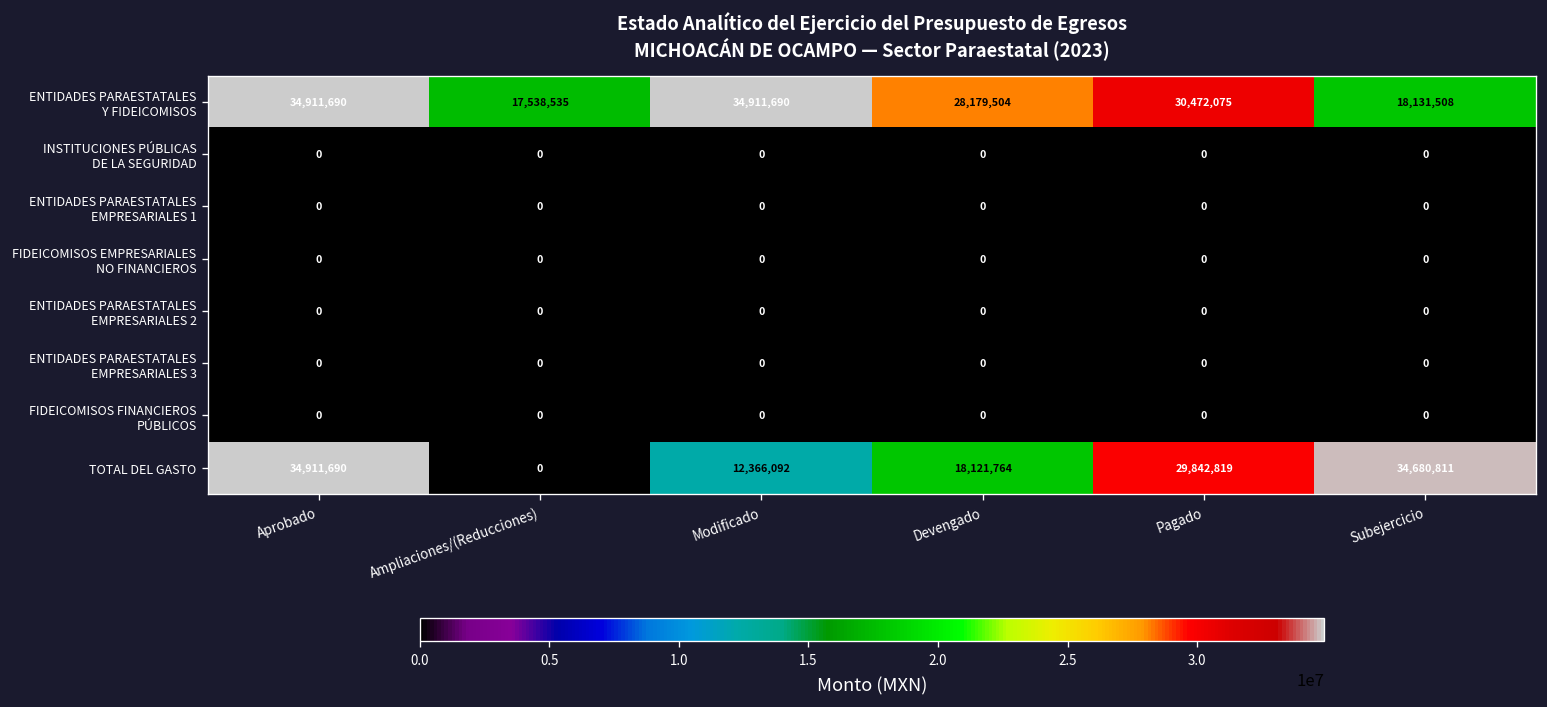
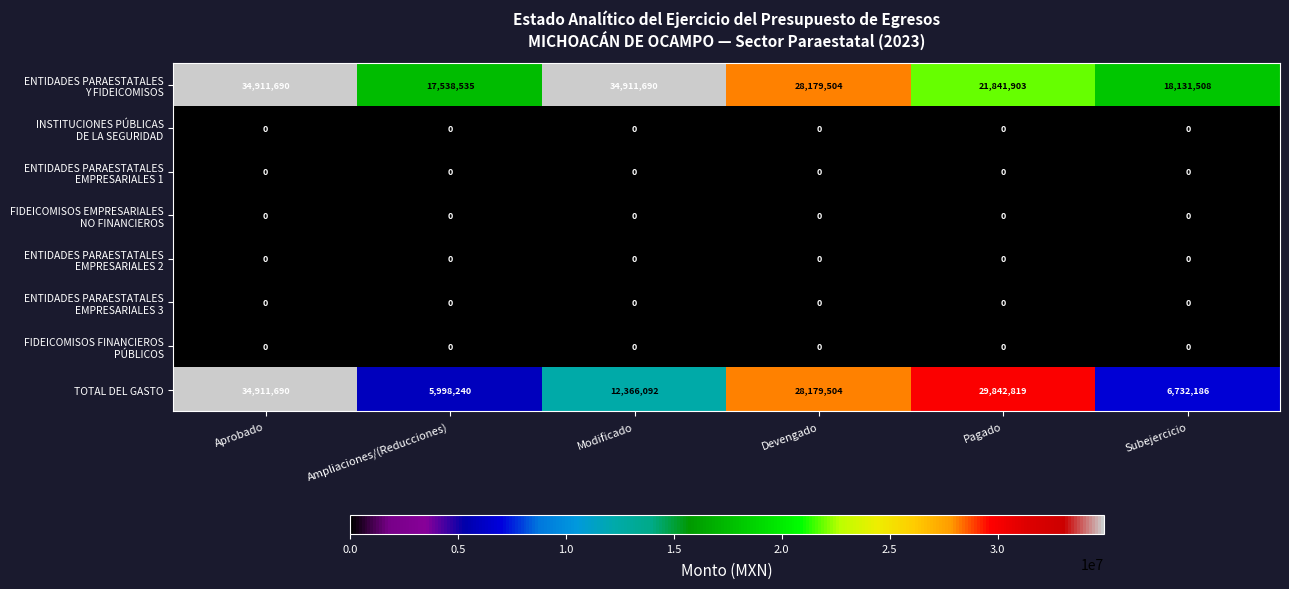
ENTIDADES PARAESTATALES Y FIDEICOMISOS, Pagado: 30,472,075 -> 21,841,903
TOTAL DEL GASTO, Ampliaciones/(Reducciones): 0 -> 5,998,240
TOTAL DEL GASTO, Devengado: 18,121,764 -> 28,179,504
TOTAL DEL GASTO, Subejercicio: 34,680,811 -> 6,732,186
